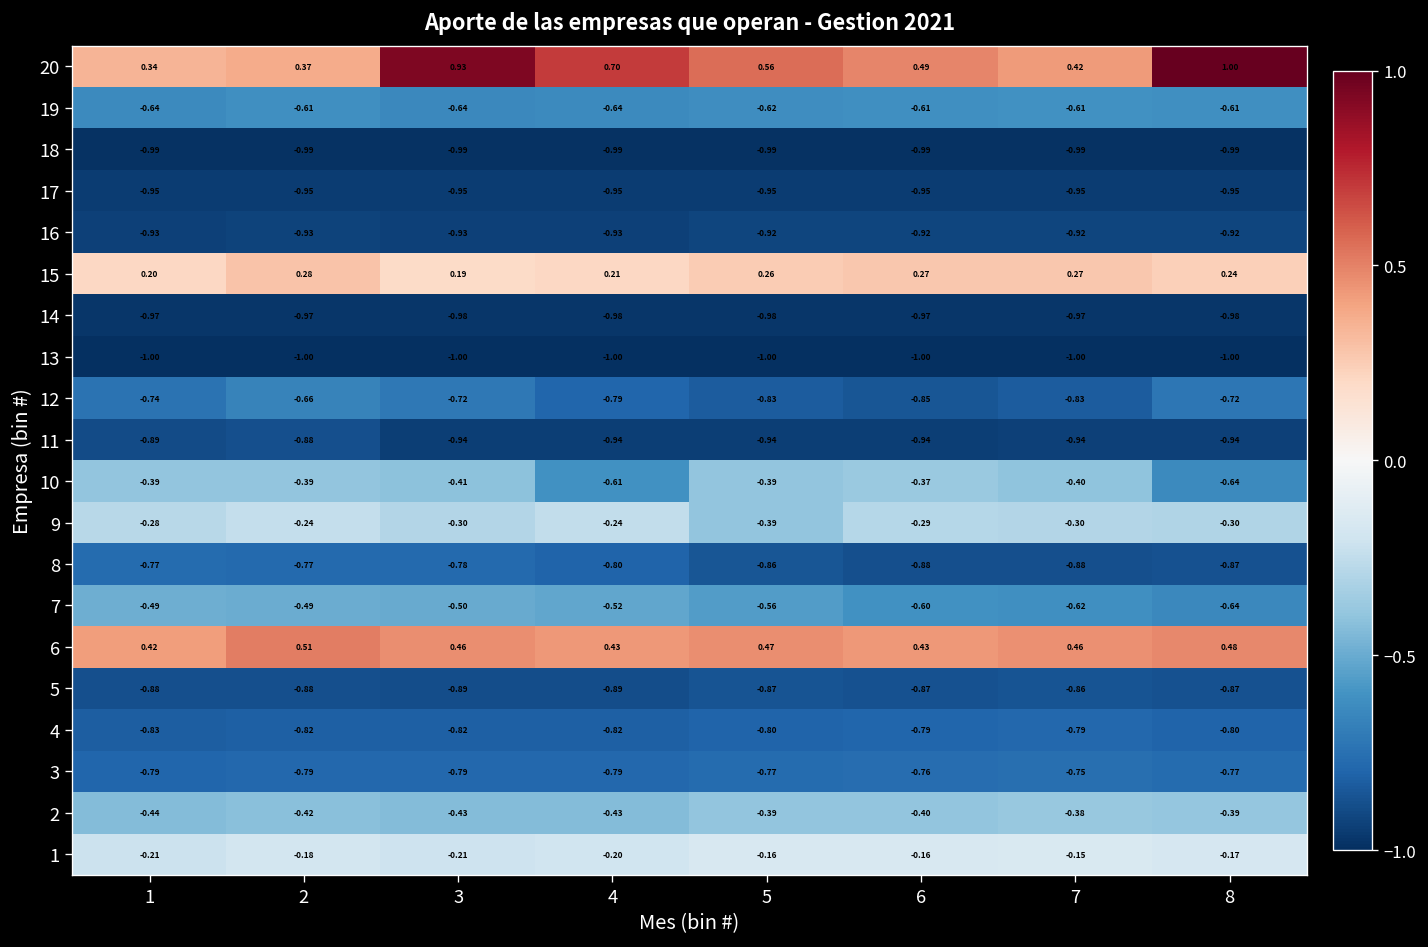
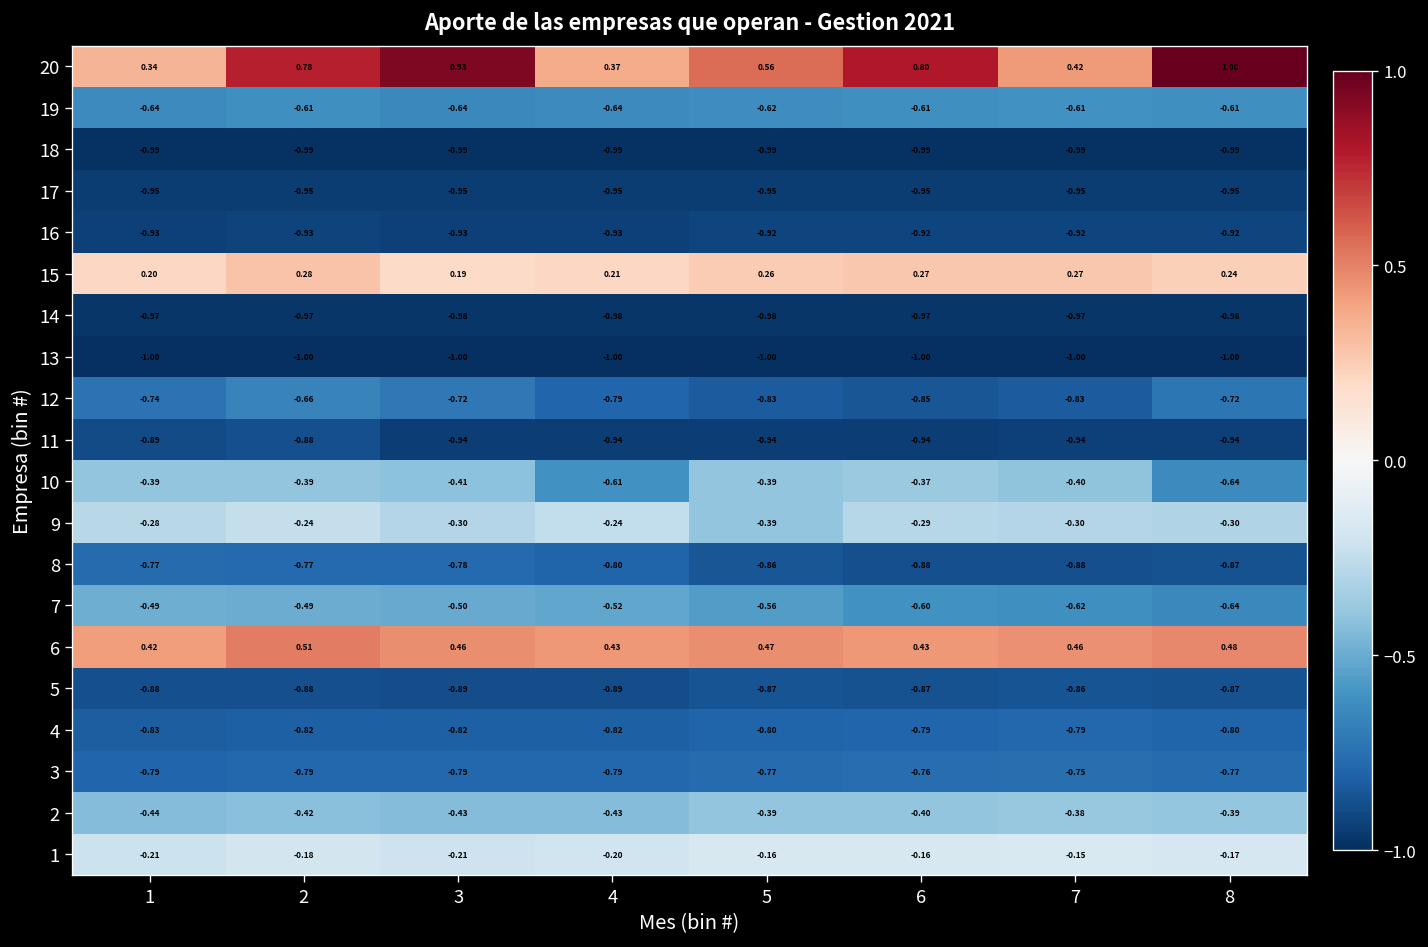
20, 2: 0.37 -> 0.78
20, 4: 0.70 -> 0.37
20, 6: 0.49 -> 0.80
